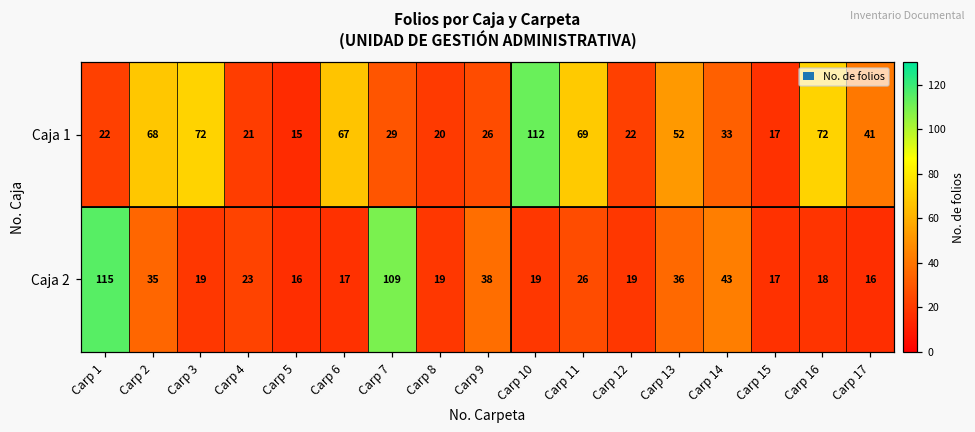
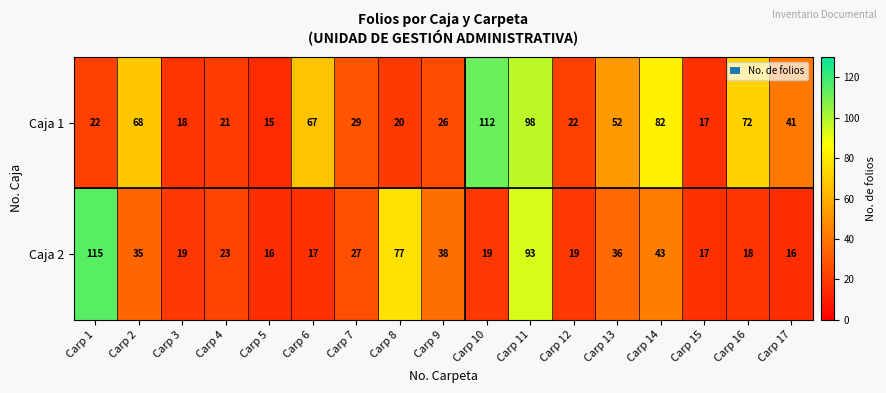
Caja 1, Carp 3: 72 -> 18
Caja 1, Carp 11: 69 -> 98
Caja 1, Carp 14: 33 -> 82
Caja 2, Carp 7: 109 -> 27
Caja 2, Carp 8: 19 -> 77
Caja 2, Carp 11: 26 -> 93
